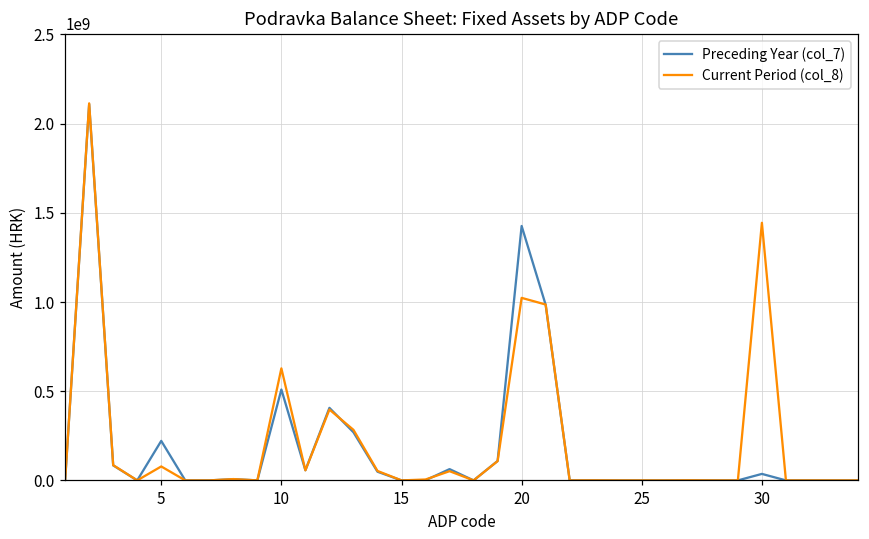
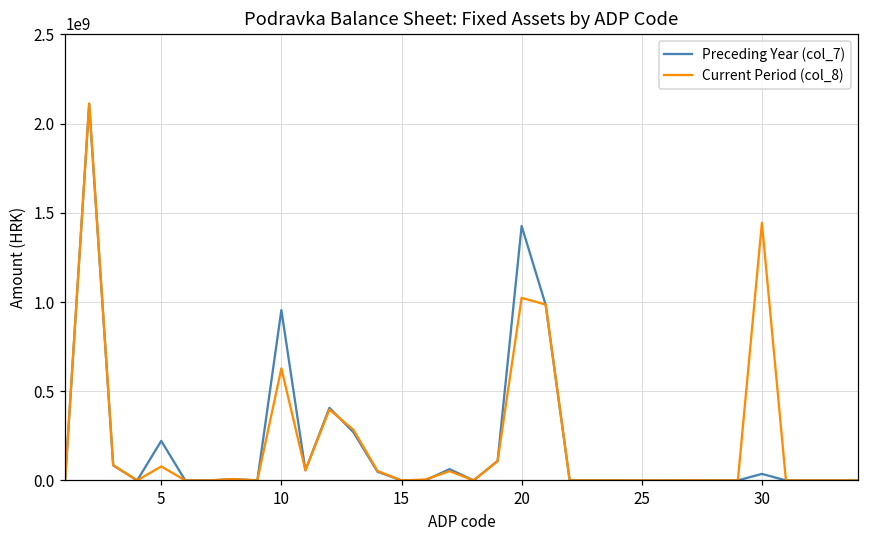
Preceding Year (col_7), 10: 510000000 -> 950000000
